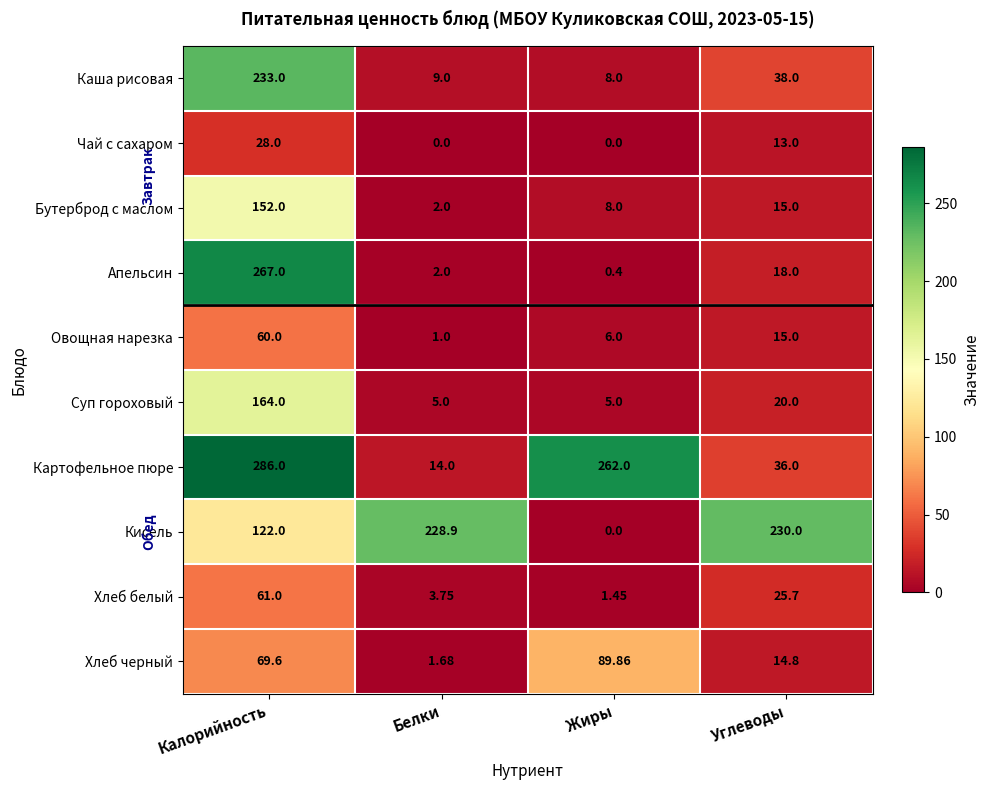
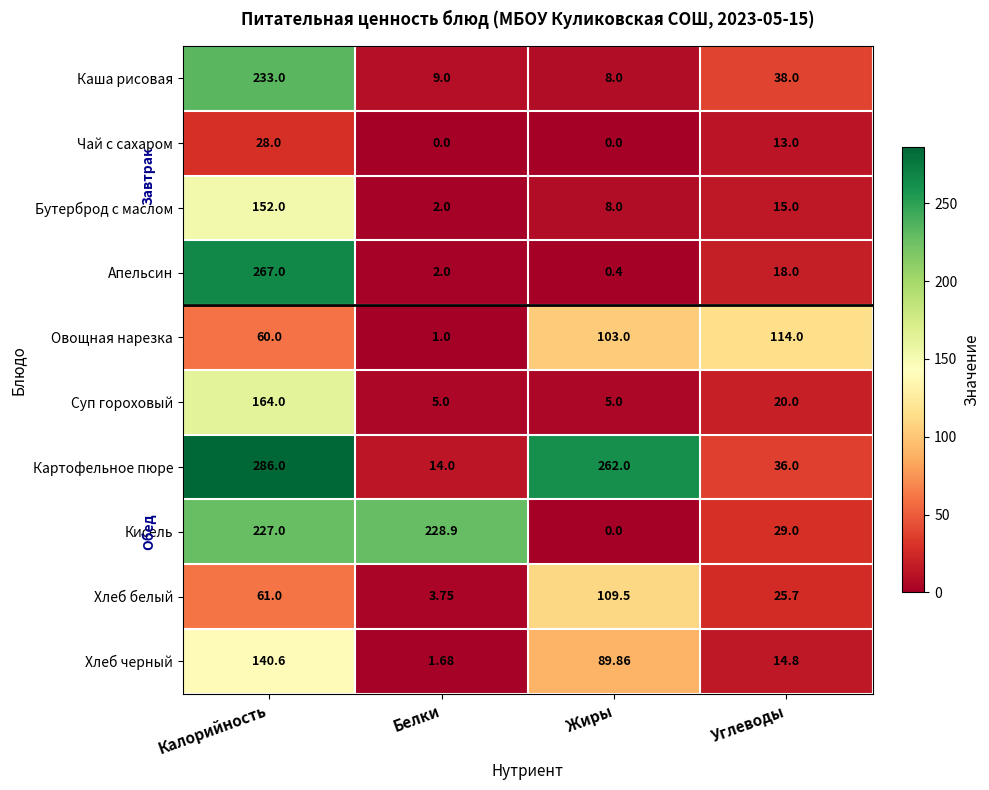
Овощная нарезка, Жиры: 6.0 -> 103.0
Овощная нарезка, Углеводы: 15.0 -> 114.0
Кисель, Калорийность: 122.0 -> 227.0
Кисель, Углеводы: 230.0 -> 29.0
Хлеб белый, Жиры: 1.45 -> 109.5
Хлеб черный, Калорийность: 69.6 -> 140.6
